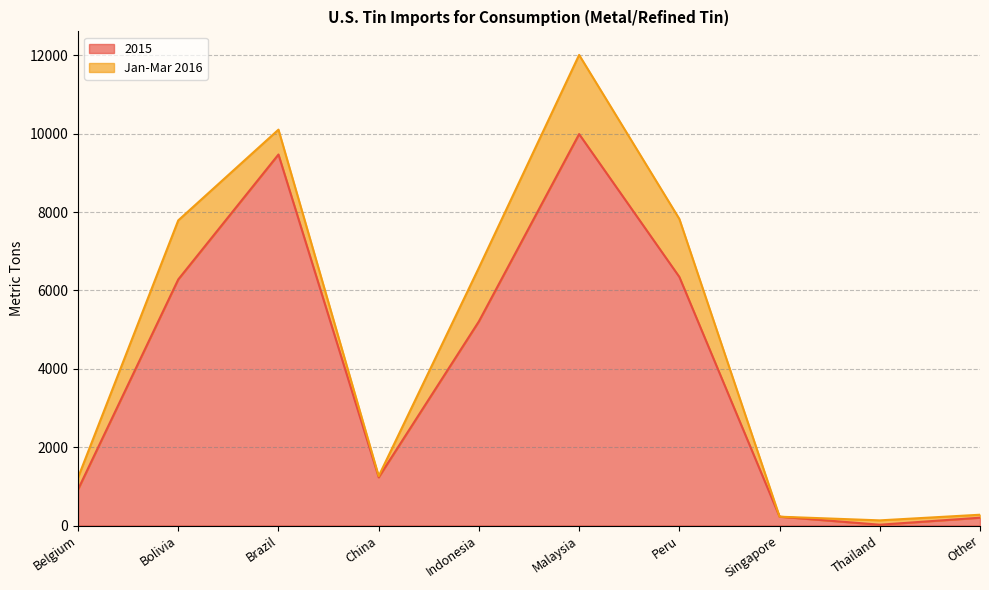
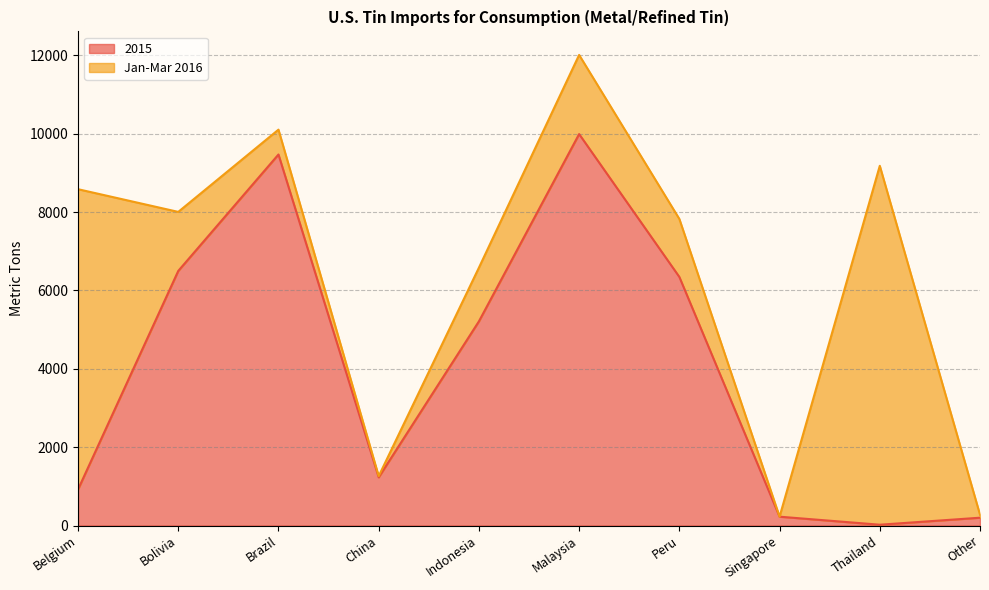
Jan-Mar 2016, Belgium: 300 -> 7700
2015, Bolivia: 6300 -> 6500
Jan-Mar 2016, Thailand: 100 -> 9200
